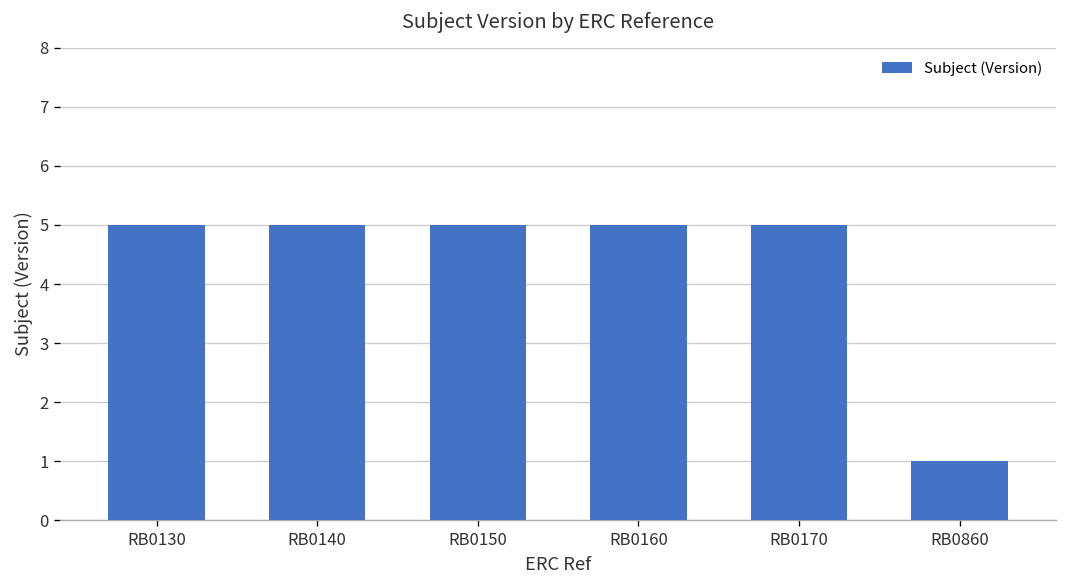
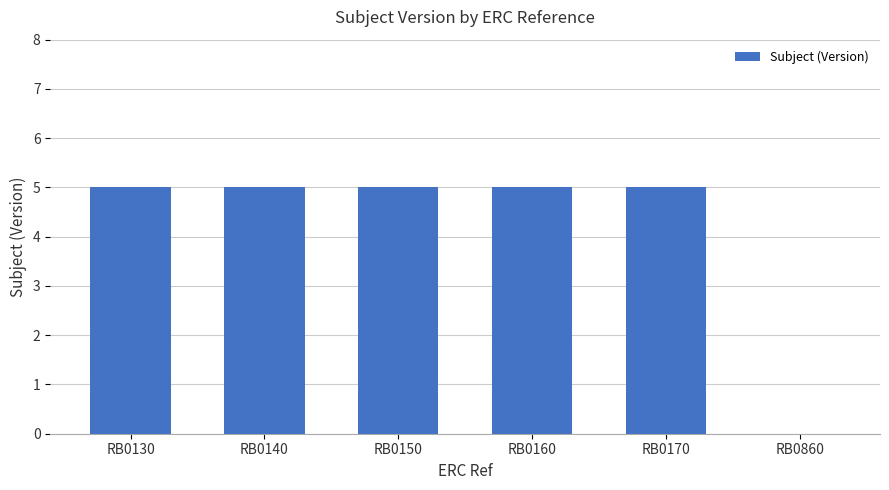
RB0860: 1 -> 0
